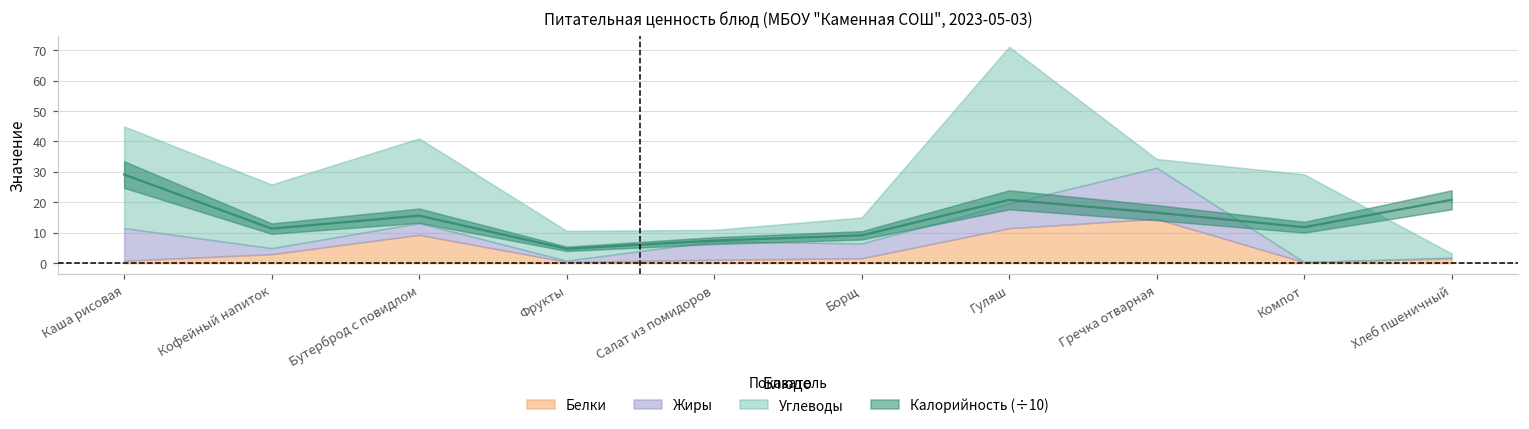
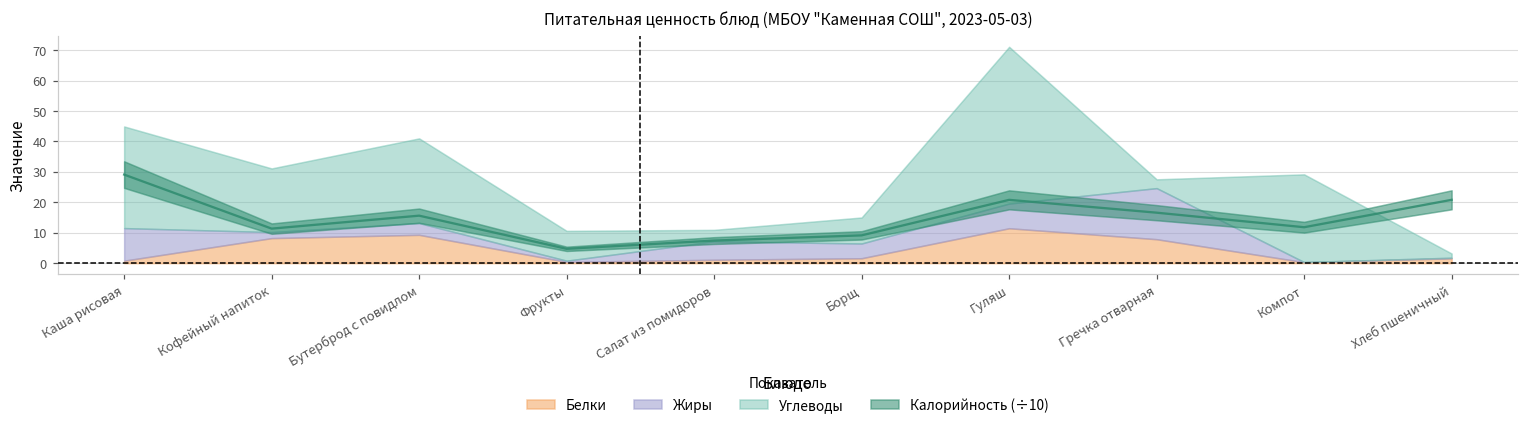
Белки, Кофейный напиток: 3 -> 8
Белки, Гречка отварная: 15 -> 8
